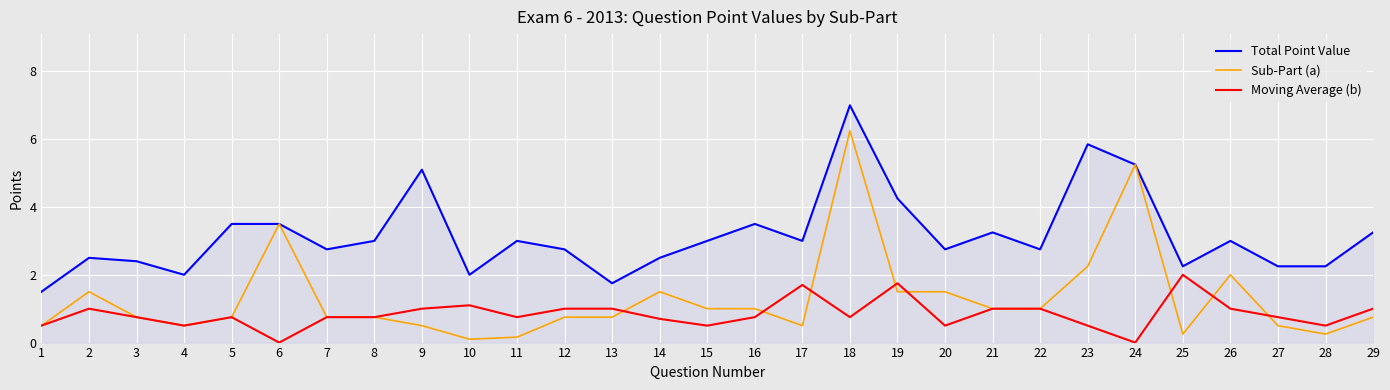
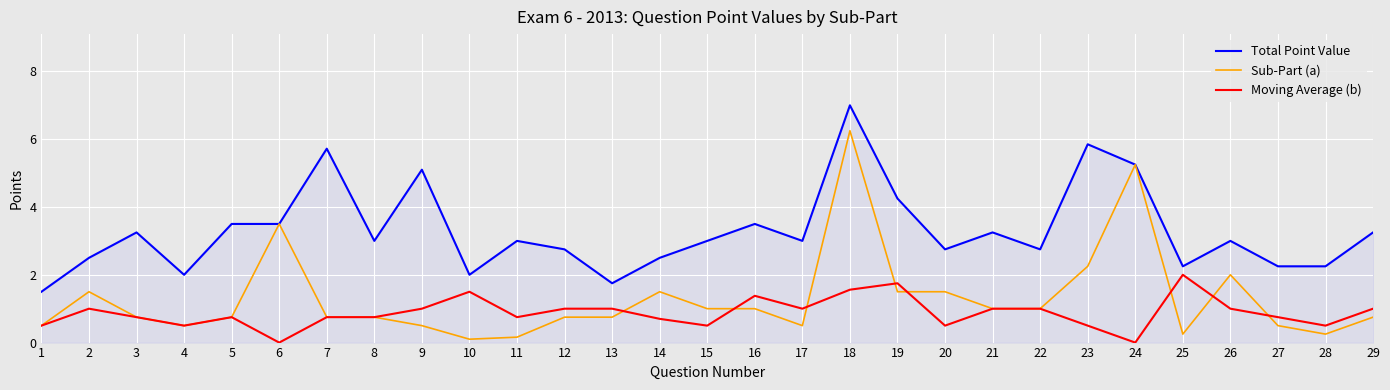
Total Point Value, 3: 2.4 -> 3.3
Total Point Value, 7: 2.8 -> 5.7
Moving Average (b), 10: 1.1 -> 1.5
Moving Average (b), 16: 0.8 -> 1.4
Moving Average (b), 17: 1.7 -> 1.0
Moving Average (b), 18: 0.8 -> 1.6
